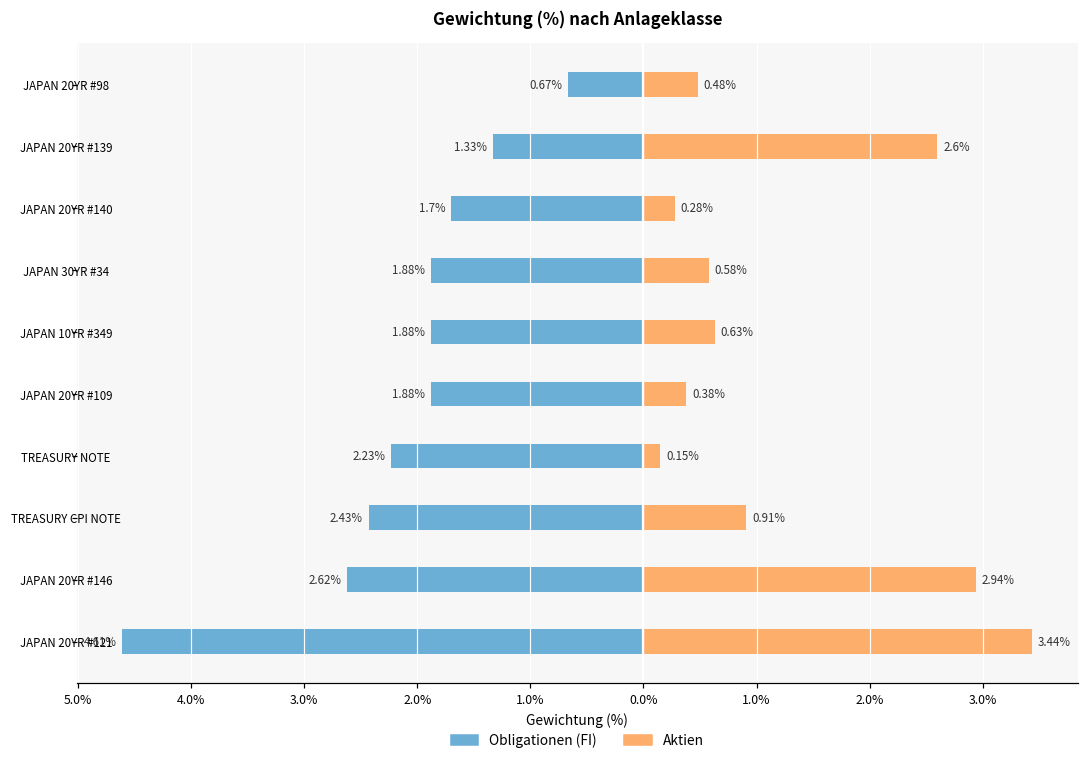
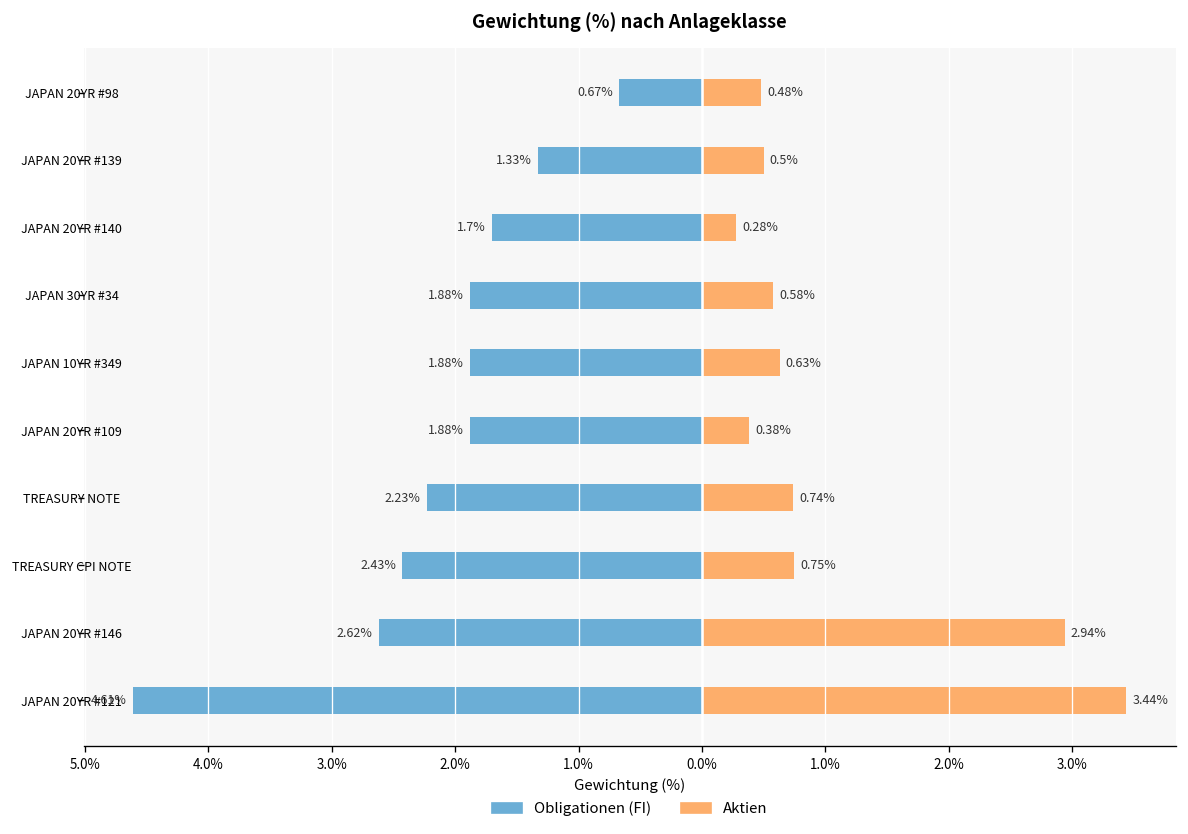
Aktien, JAPAN 20YR #139: 2.6% -> 0.5%
Aktien, TREASURY NOTE: 0.15% -> 0.74%
Aktien, TREASURY CPI NOTE: 0.91% -> 0.75%
